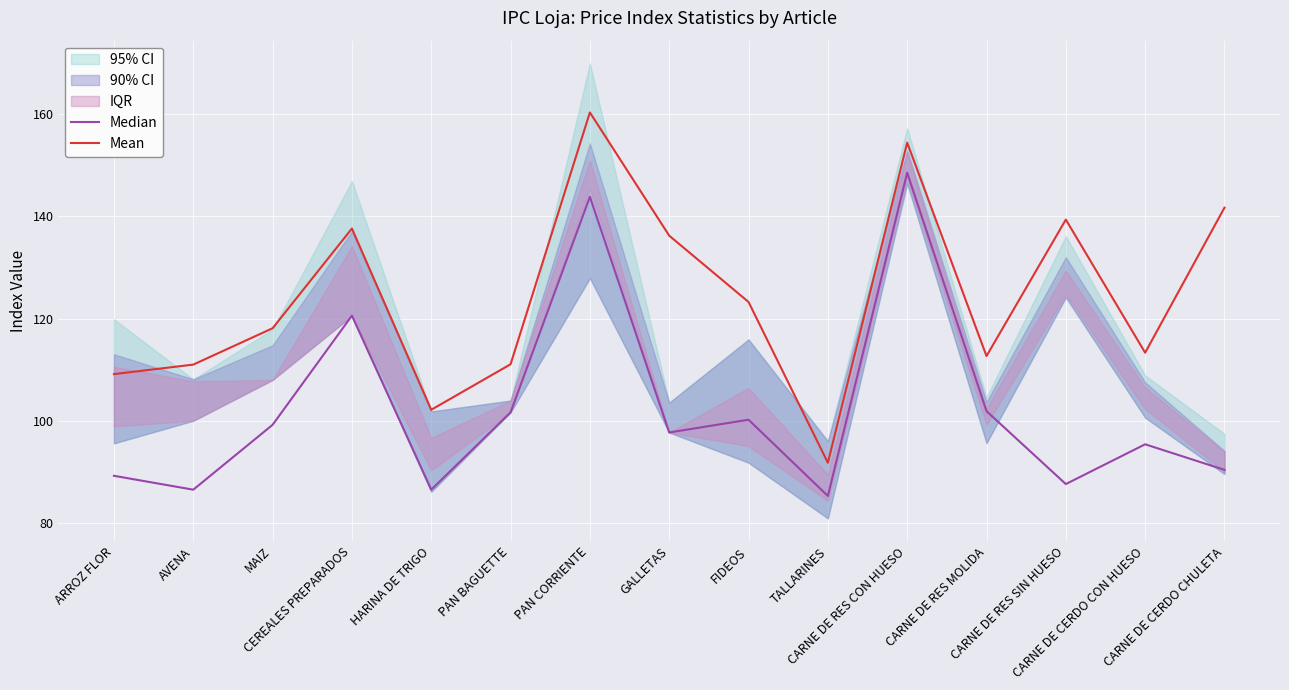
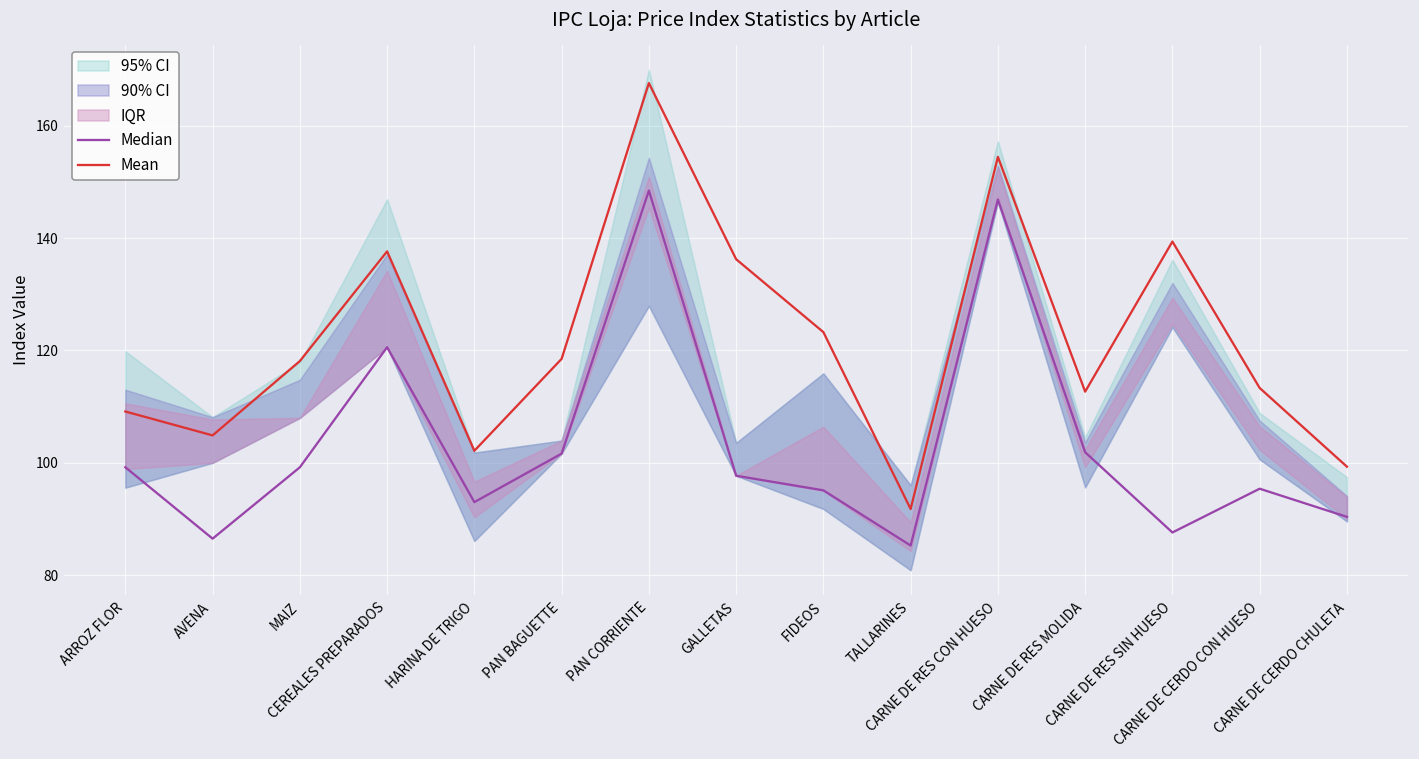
Median, ARROZ FLOR: 89 -> 99
Mean, AVENA: 111 -> 105
Median, HARINA DE TRIGO: 87 -> 93
Mean, PAN BAGUETTE: 111 -> 119
Median, PAN CORRIENTE: 144 -> 148
Mean, PAN CORRIENTE: 160 -> 168
Median, FIDEOS: 100 -> 95
Median, CARNE DE RES CON HUESO: 149 -> 147
Mean, CARNE DE CERDO CHULETA: 142 -> 99
